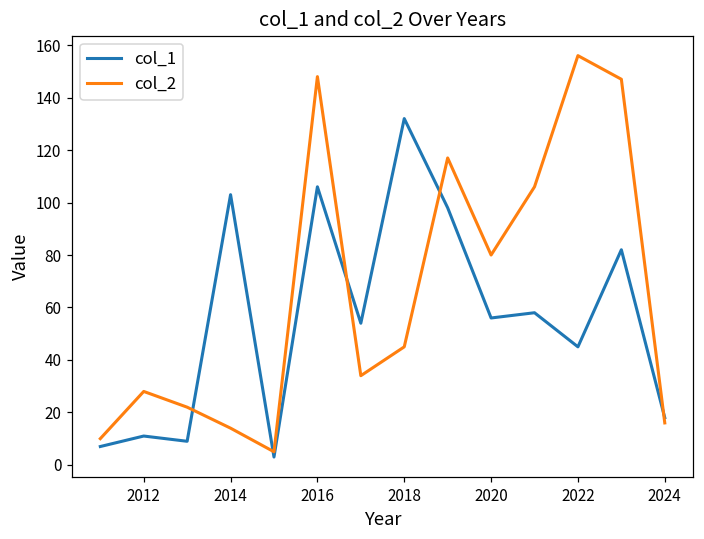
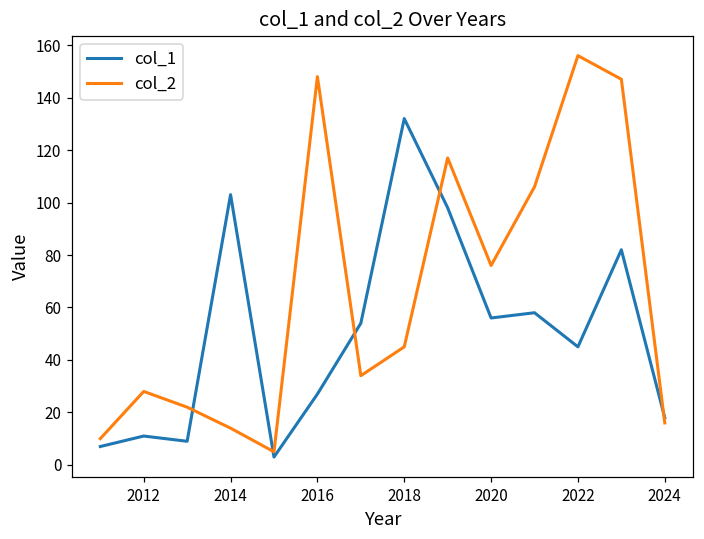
col_1, 2016: 106 -> 27
col_2, 2020: 80 -> 76
